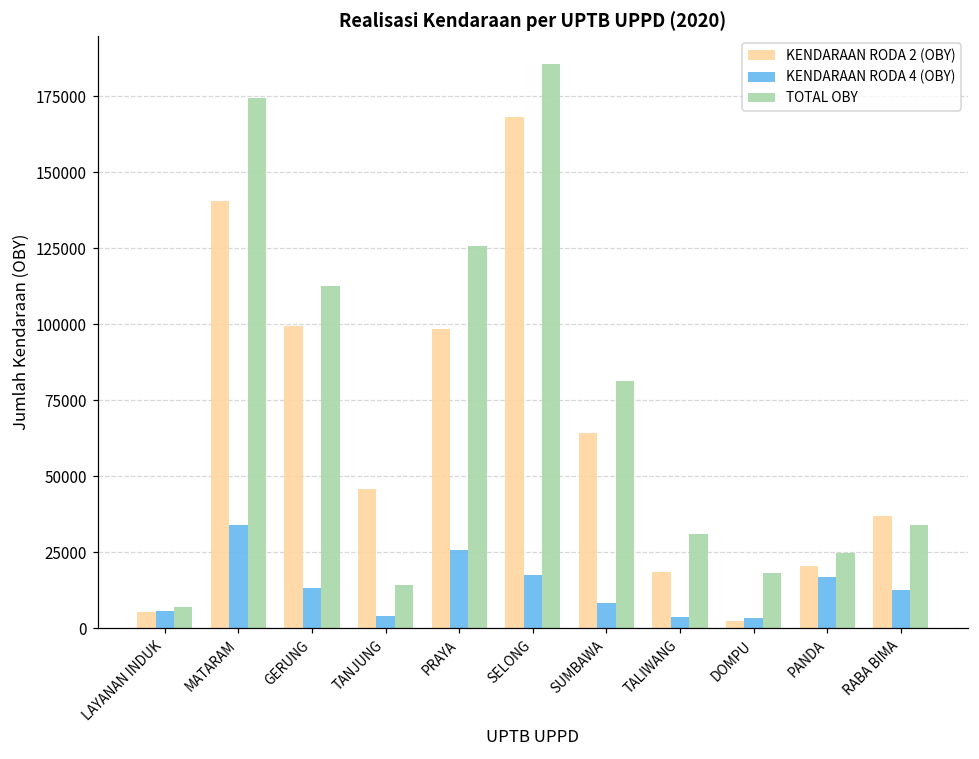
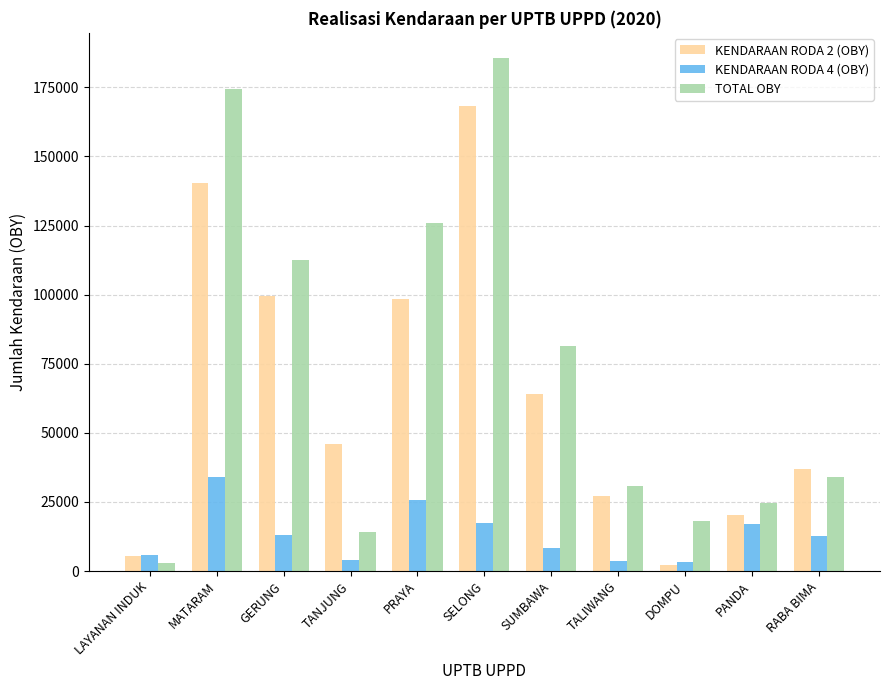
TOTAL OBY, LAYANAN INDUK: 7000 -> 3000
KENDARAAN RODA 2 (OBY), TALIWANG: 18000 -> 27000
